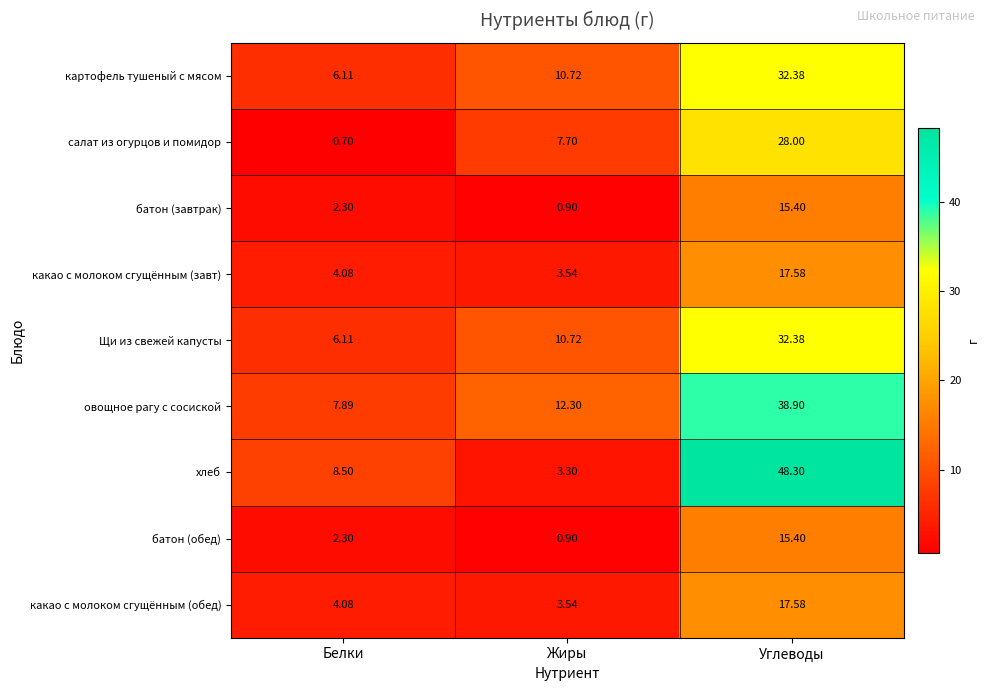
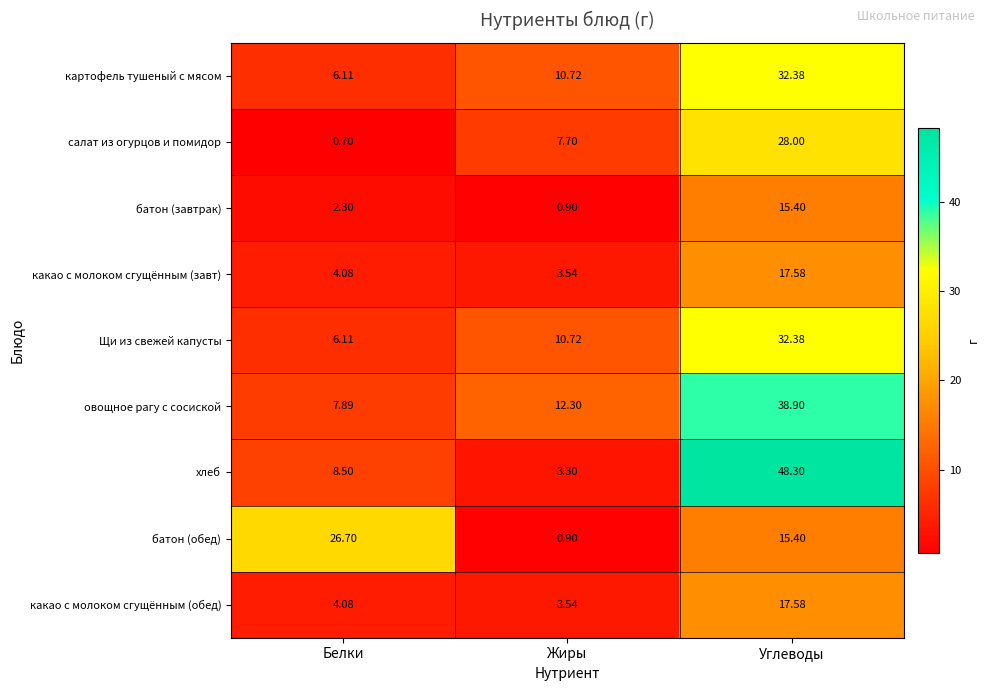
батон (обед), Белки: 2.30 -> 26.70
